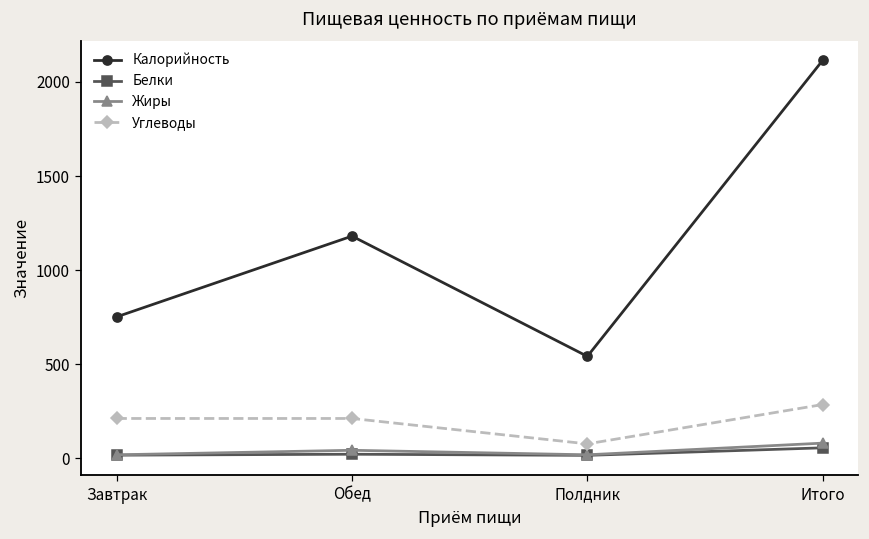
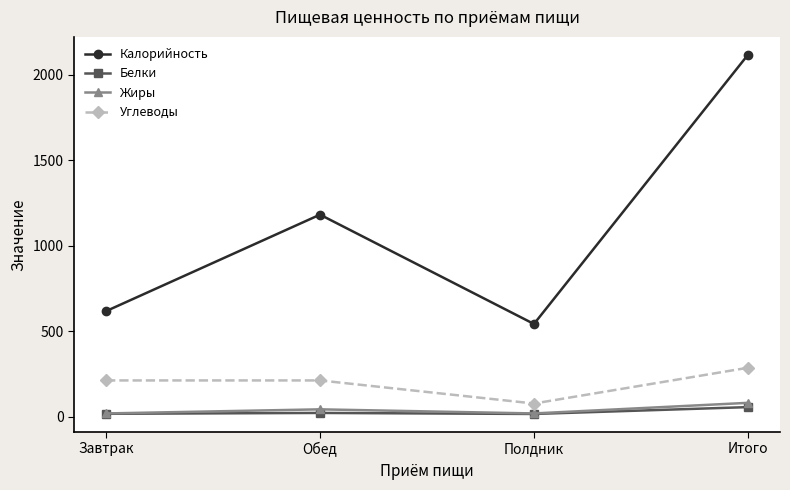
Калорийность, Завтрак: 750 -> 620
